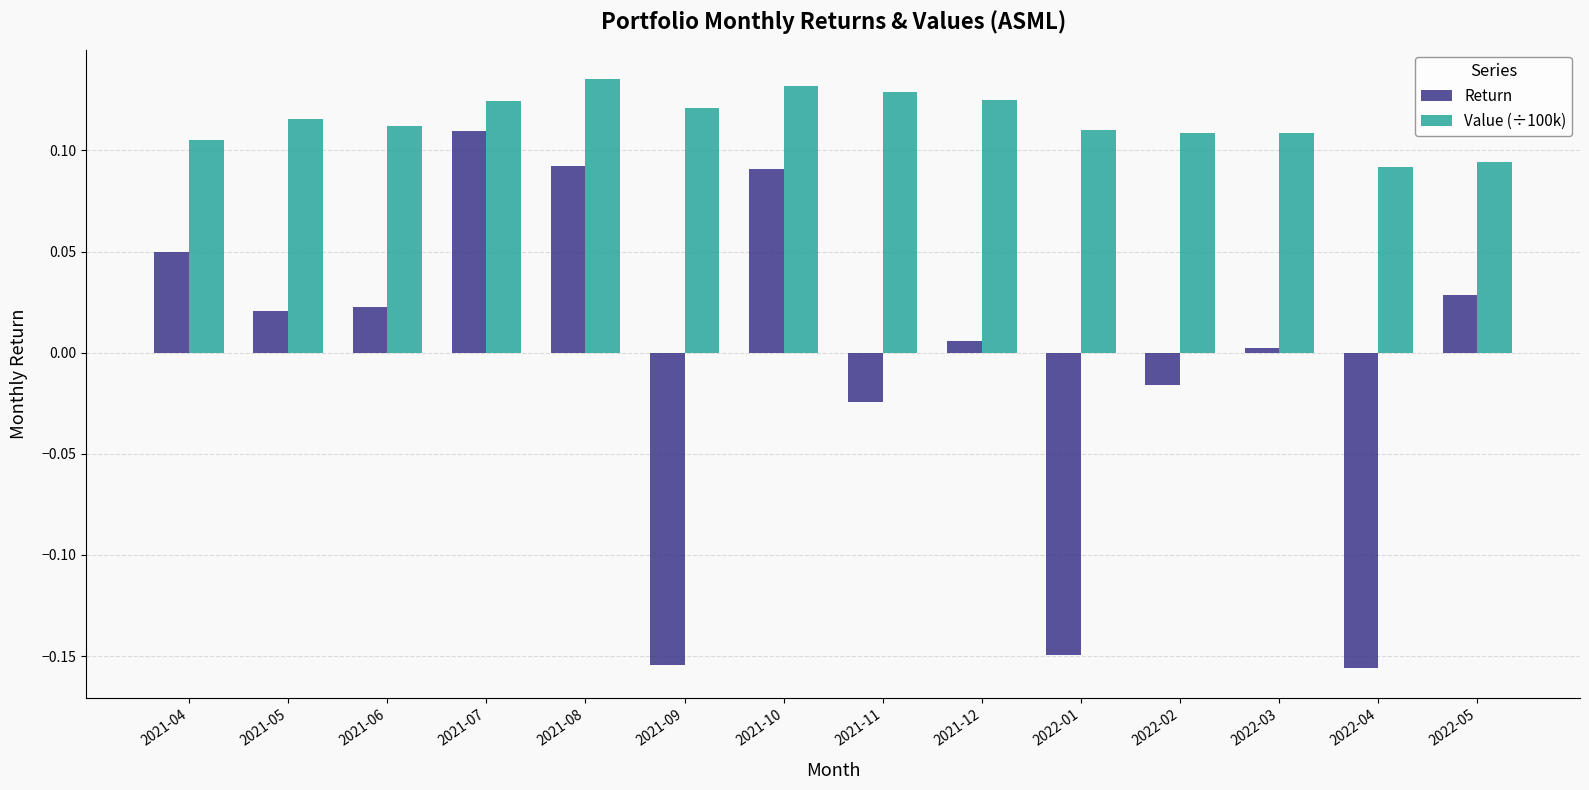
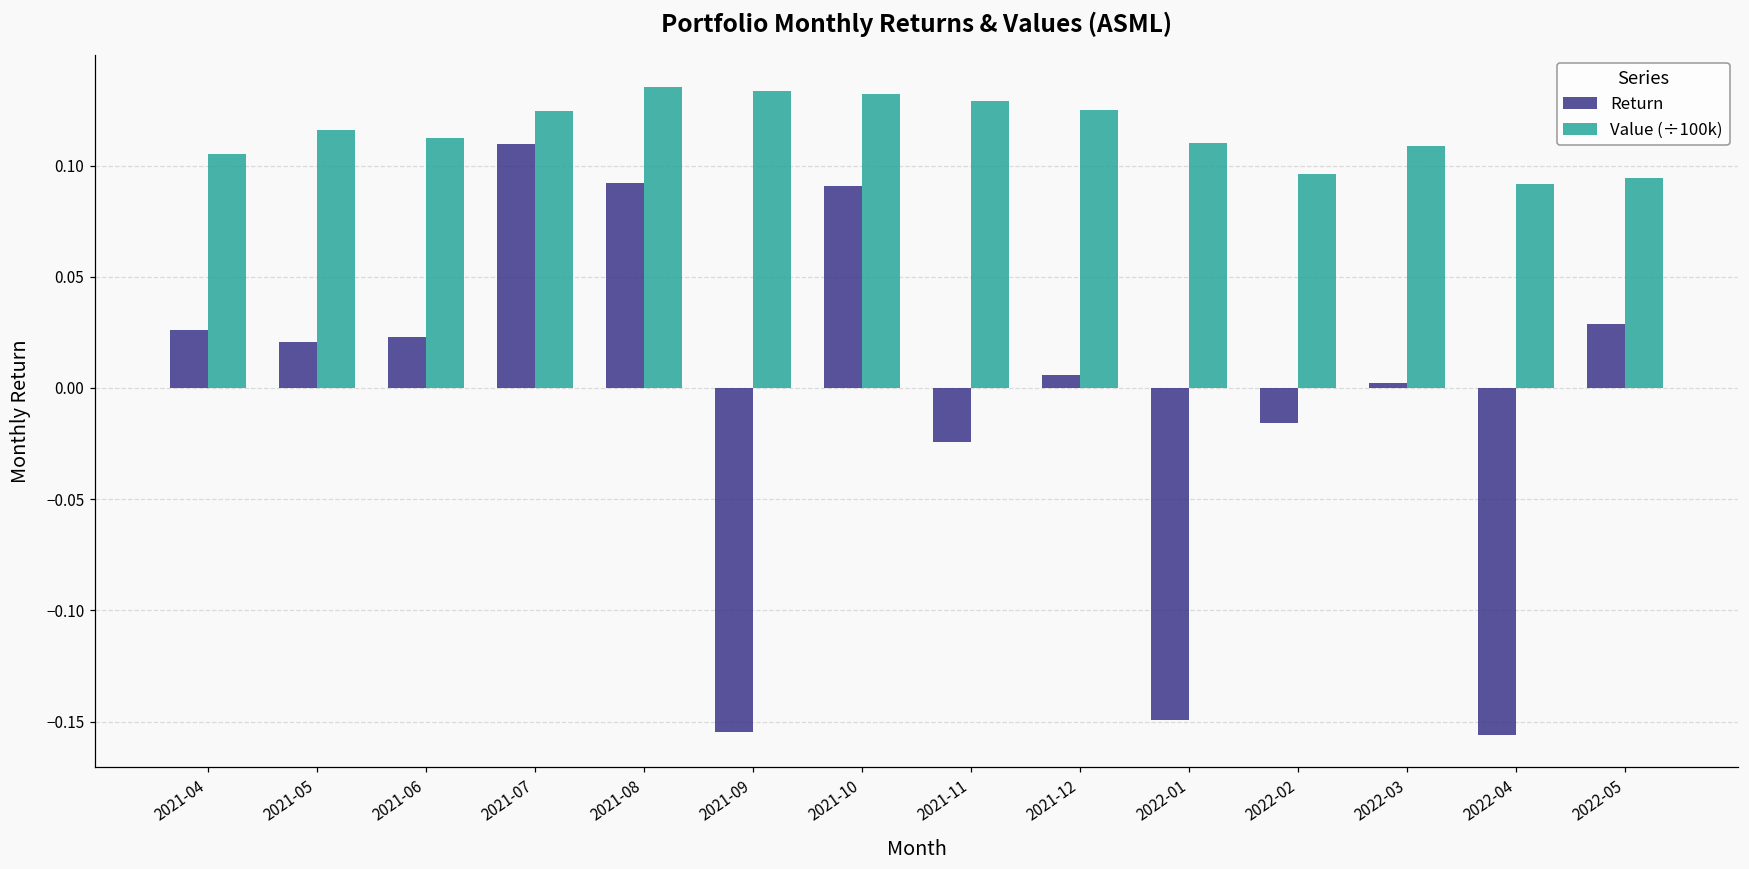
Return, 2021-04: 0.050 -> 0.026
Value (÷100k), 2021-09: 0.121 -> 0.134
Value (÷100k), 2022-02: 0.108 -> 0.096
